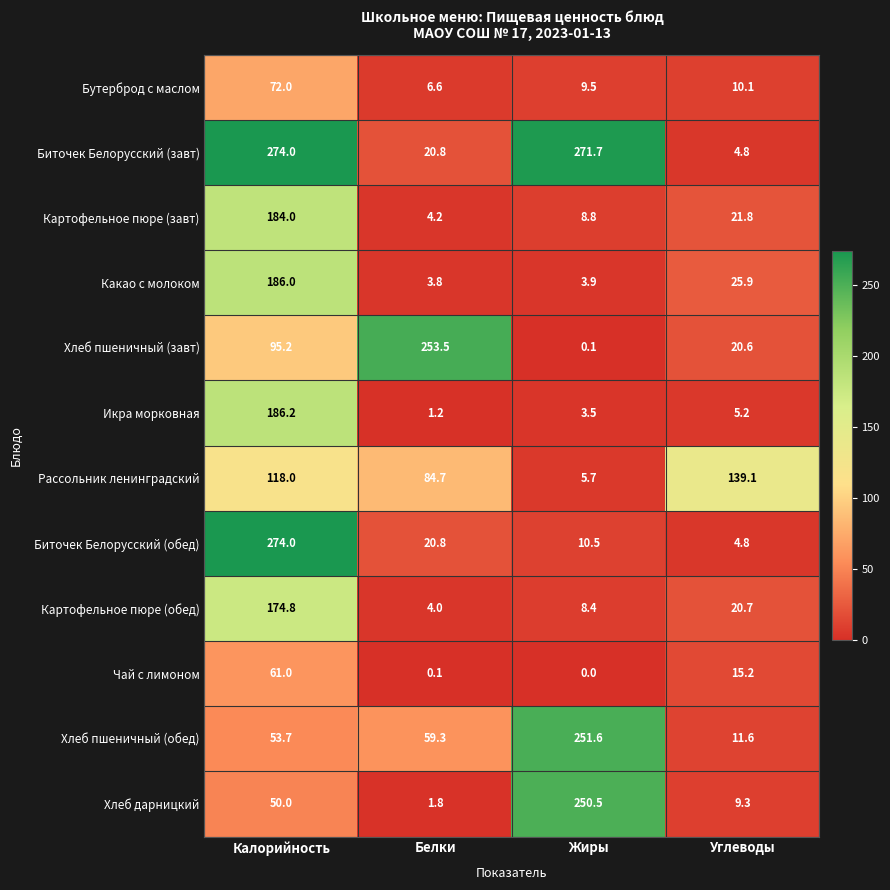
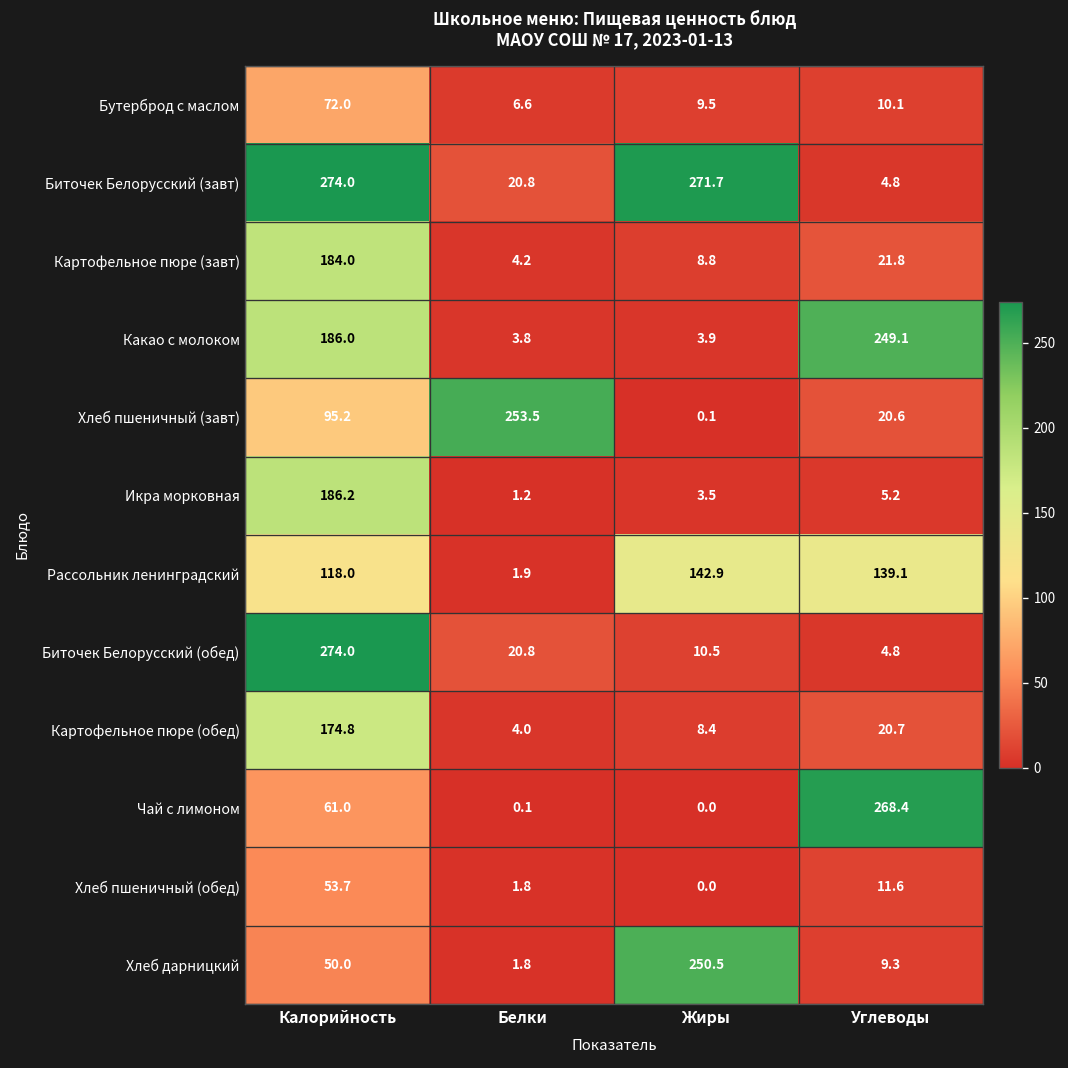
Какао с молоком, Углеводы: 25.9 -> 249.1
Рассольник ленинградский, Белки: 84.7 -> 1.9
Рассольник ленинградский, Жиры: 5.7 -> 142.9
Чай с лимоном, Углеводы: 15.2 -> 268.4
Хлеб пшеничный (обед), Белки: 59.3 -> 1.8
Хлеб пшеничный (обед), Жиры: 251.6 -> 0.0
